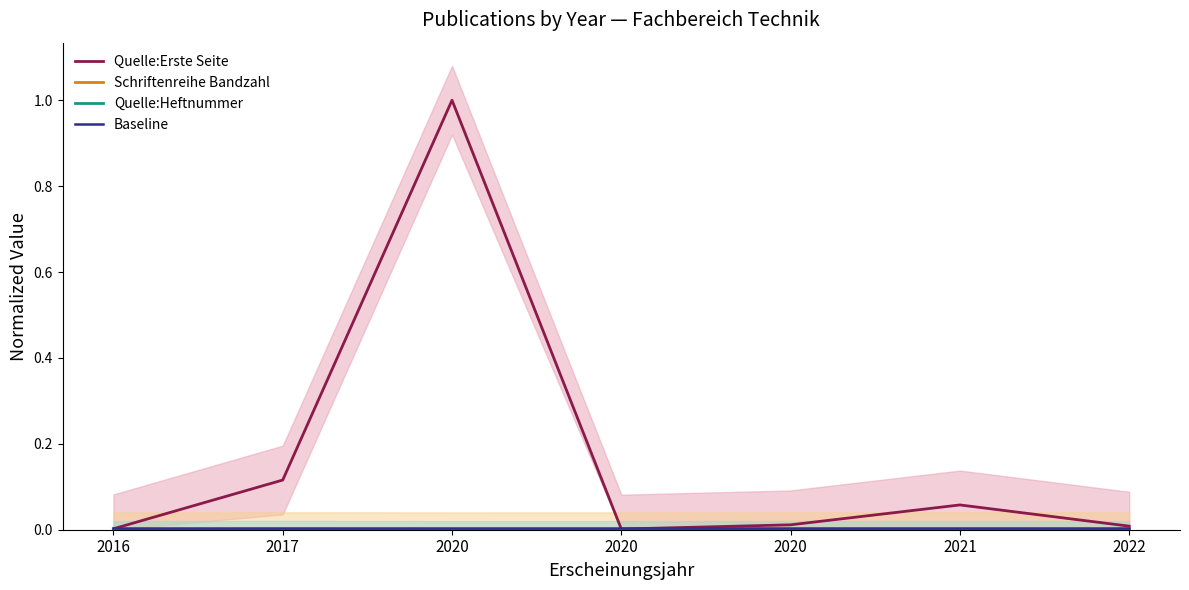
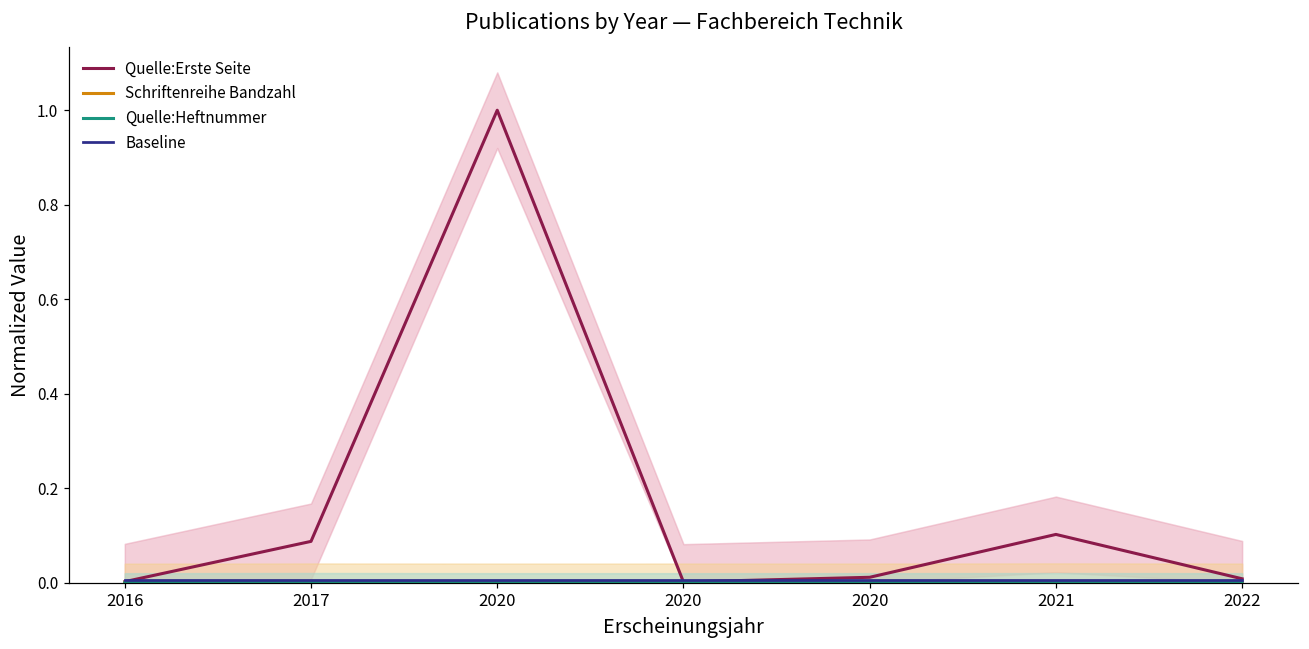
Quelle:Erste Seite, 2017: 0.12 -> 0.09
Quelle:Erste Seite, 2021: 0.06 -> 0.10
